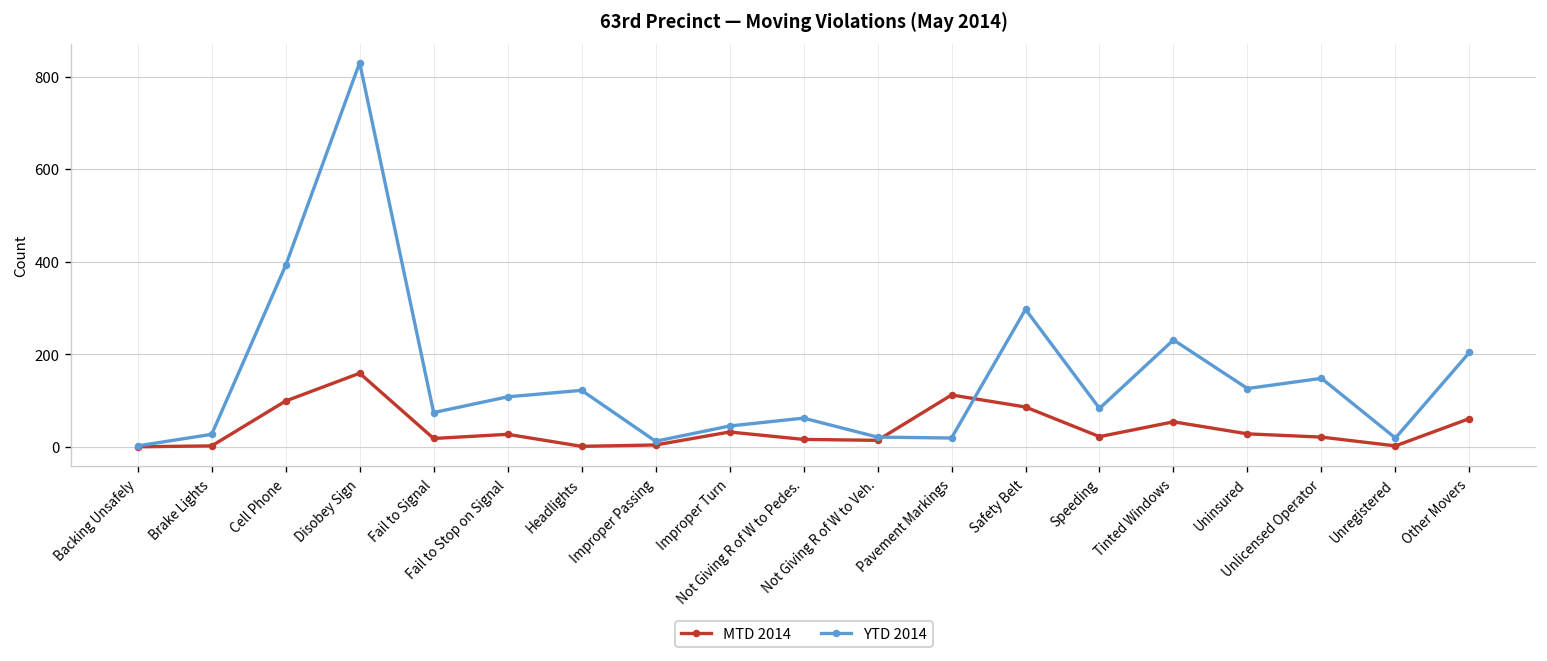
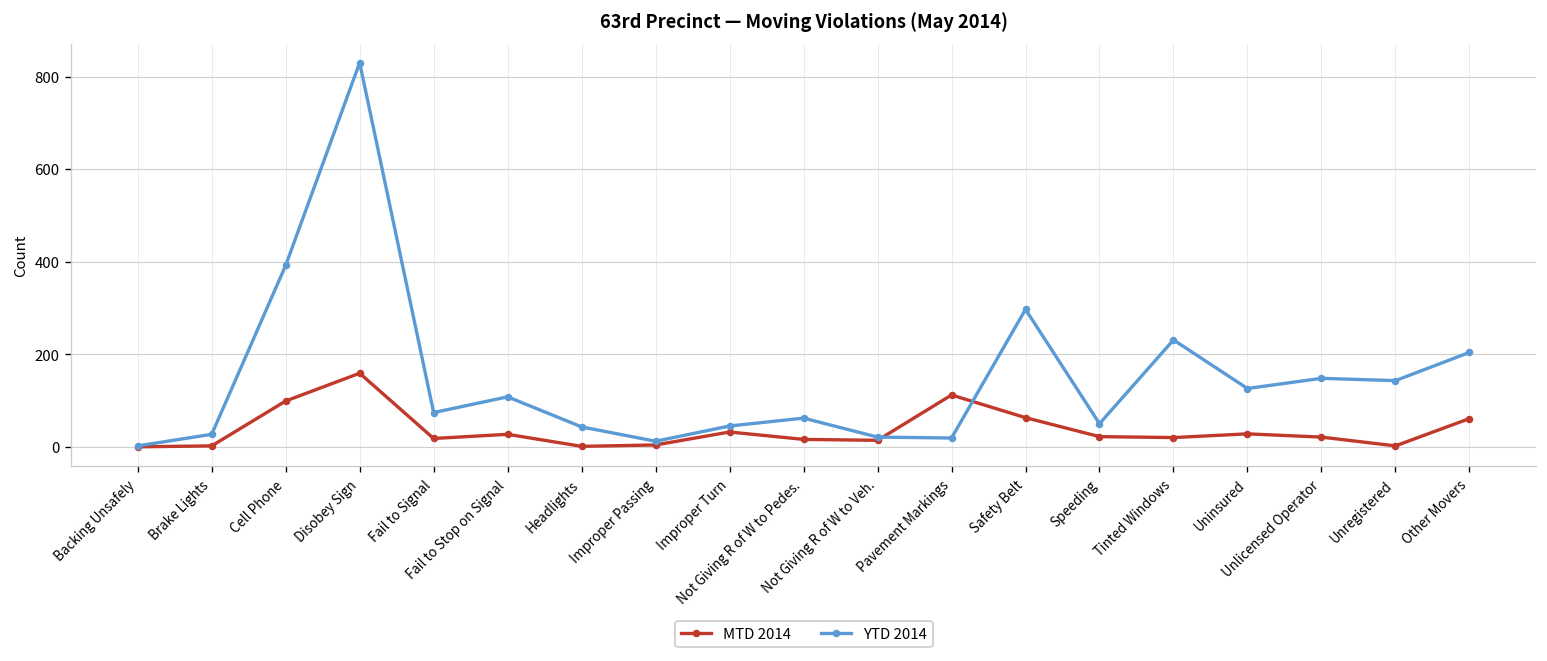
YTD 2014, Headlights: 120 -> 40
MTD 2014, Safety Belt: 90 -> 60
YTD 2014, Speeding: 80 -> 50
MTD 2014, Tinted Windows: 50 -> 20
YTD 2014, Unregistered: 20 -> 140
